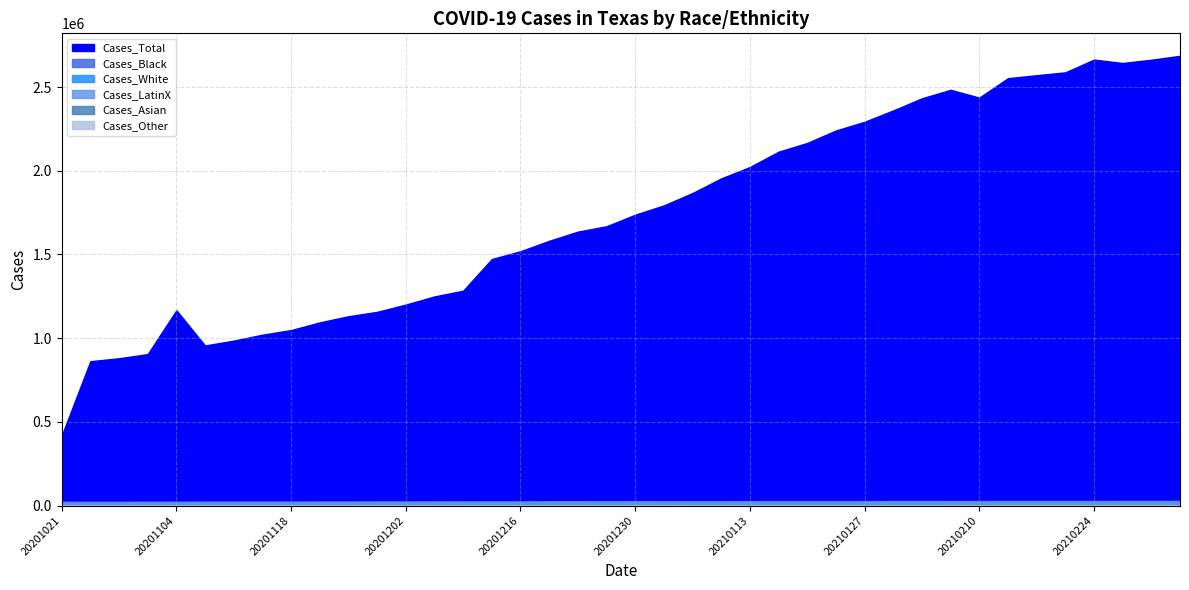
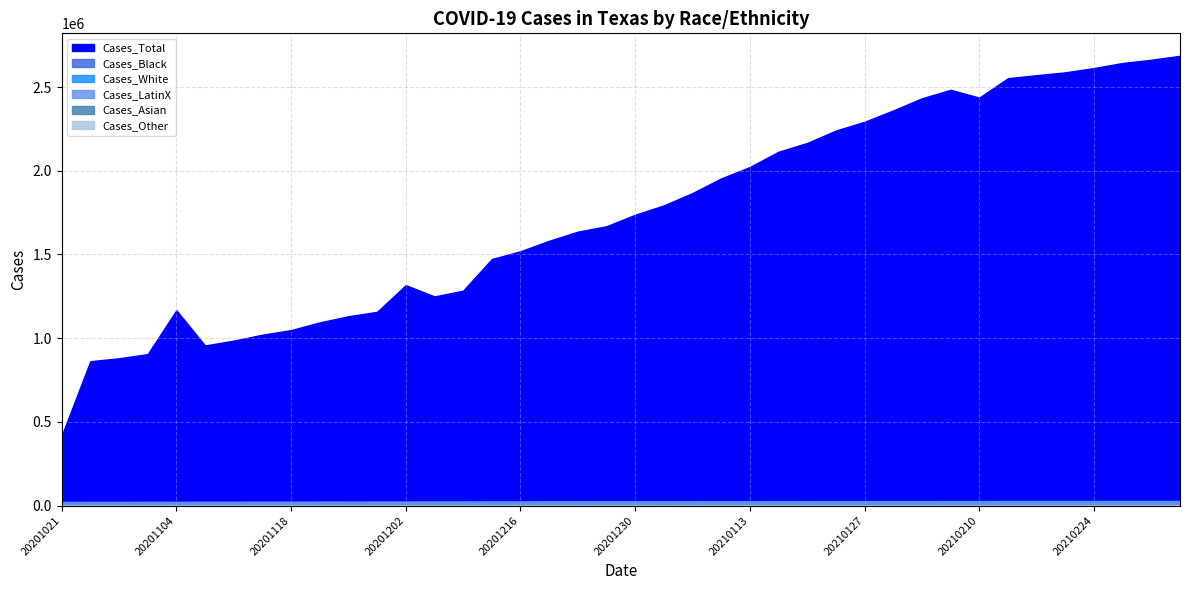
Cases_Total, 20201202: 1200000 -> 1320000
Cases_Total, 20210224: 2660000 -> 2610000
